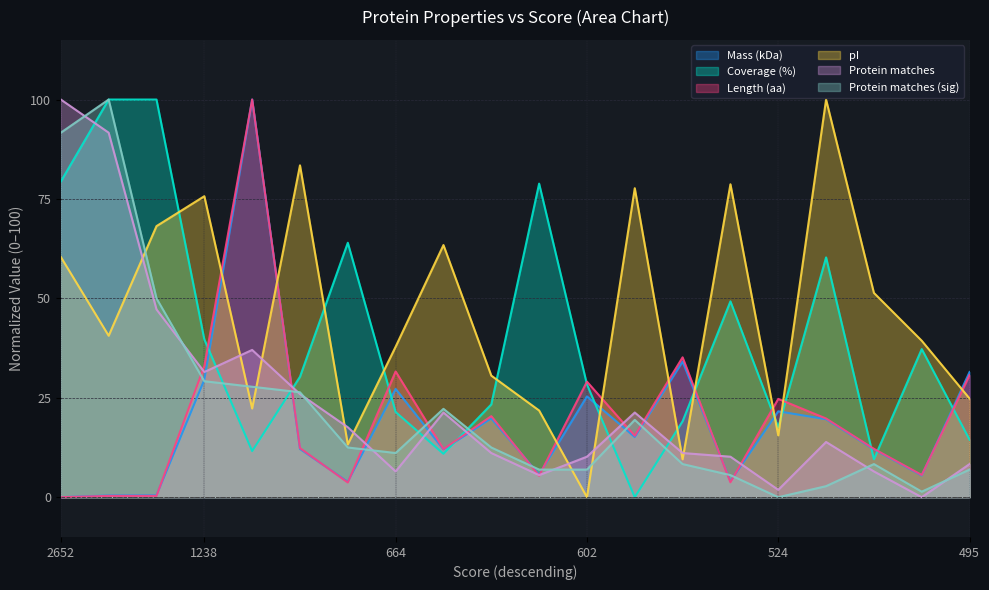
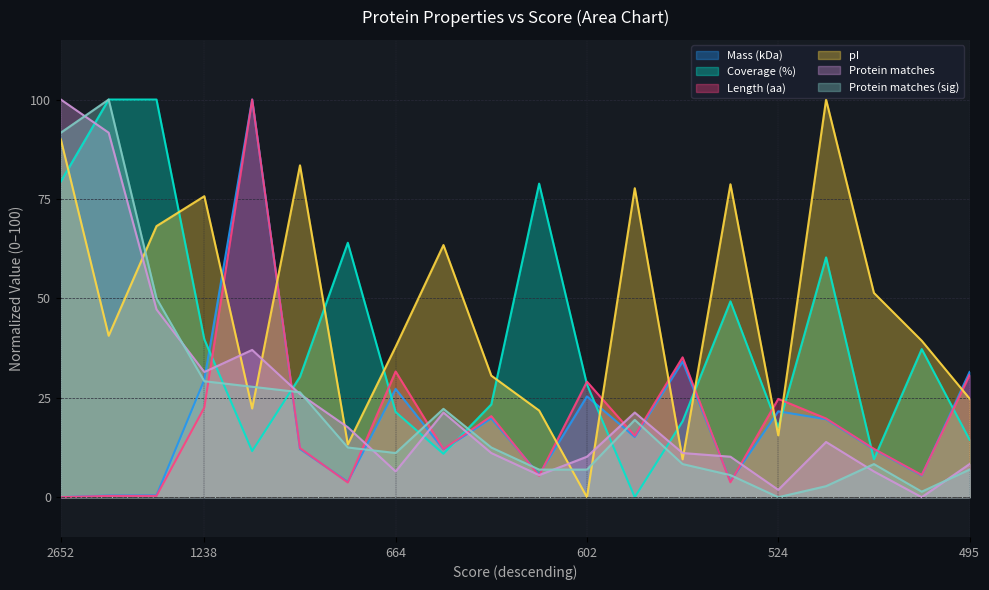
pI, 2652: 60 -> 90
Length (aa), 1238: 33 -> 23
